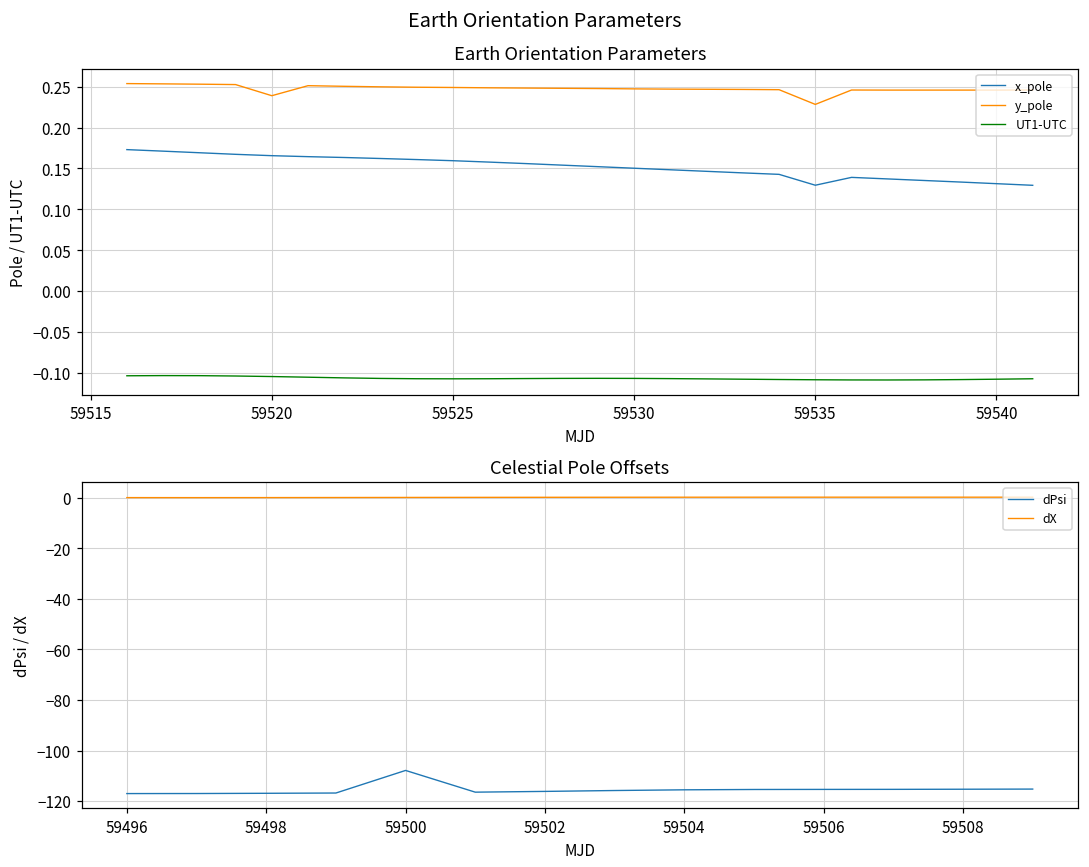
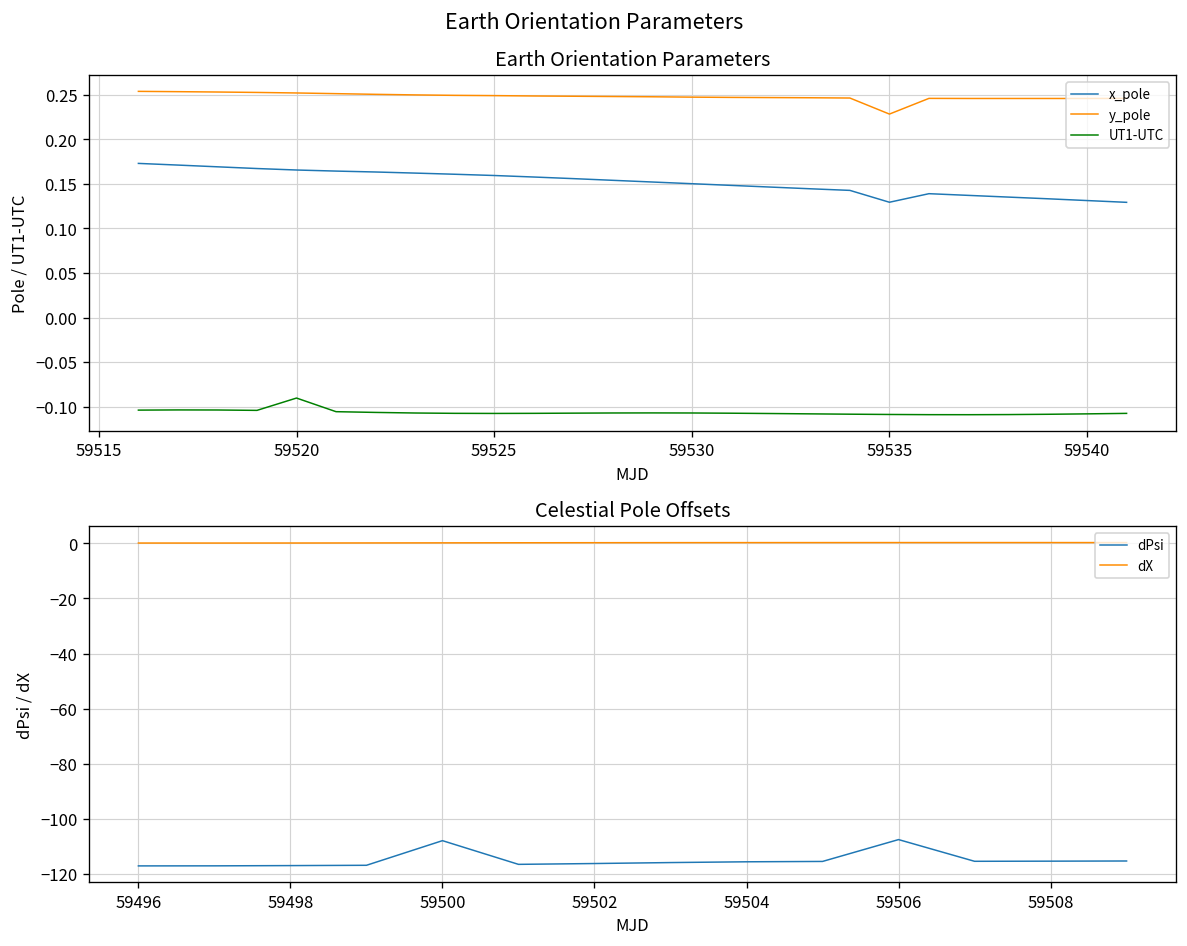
Earth Orientation Parameters, y_pole, 59520: 0.24 -> 0.25
Earth Orientation Parameters, UT1-UTC, 59520: -0.10 -> -0.09
Celestial Pole Offsets, dPsi, 59506: -115 -> -108
